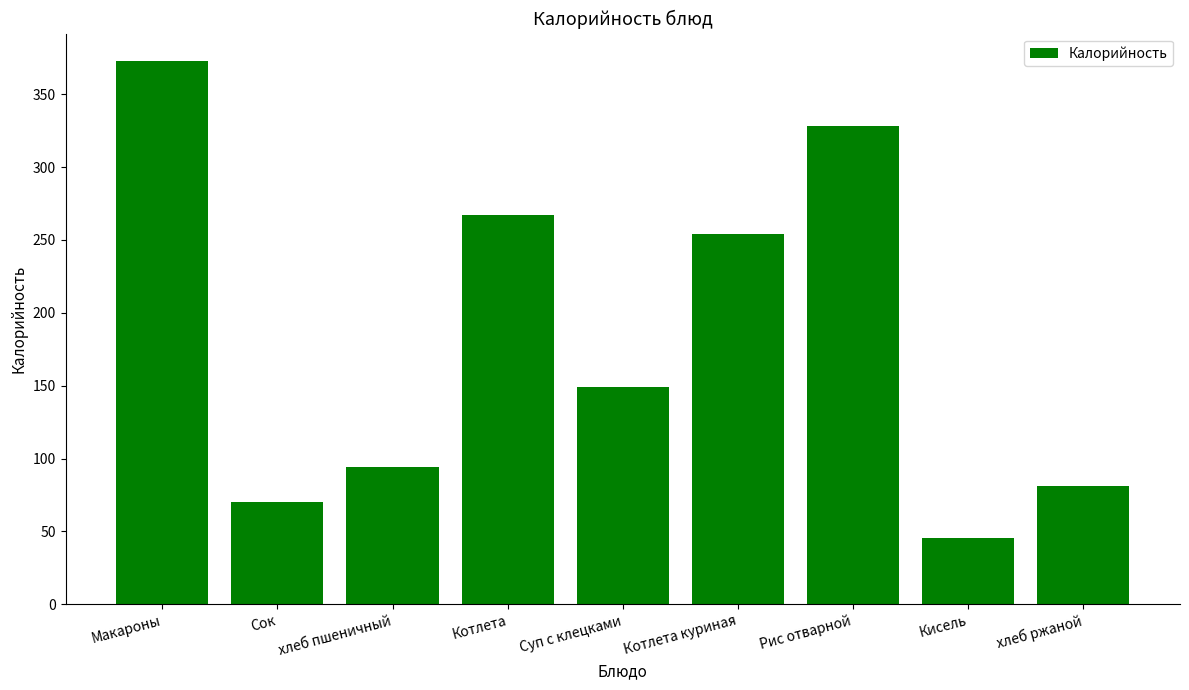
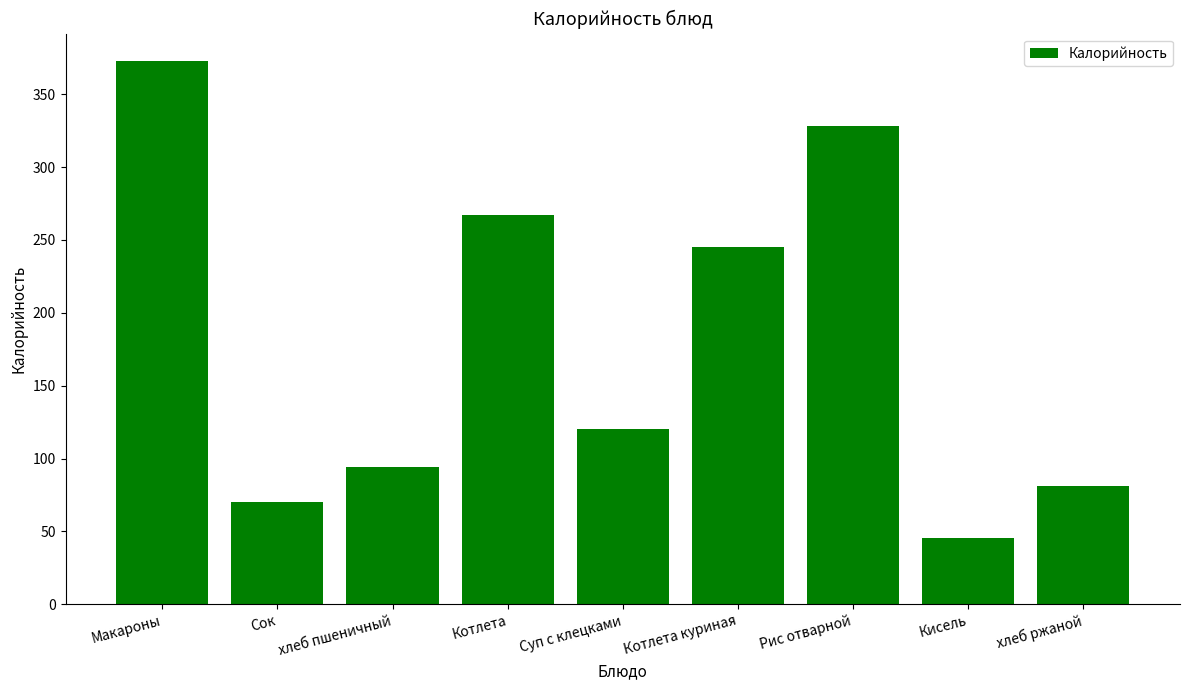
Суп с клецками: 149 -> 120
Котлета куриная: 254 -> 245
